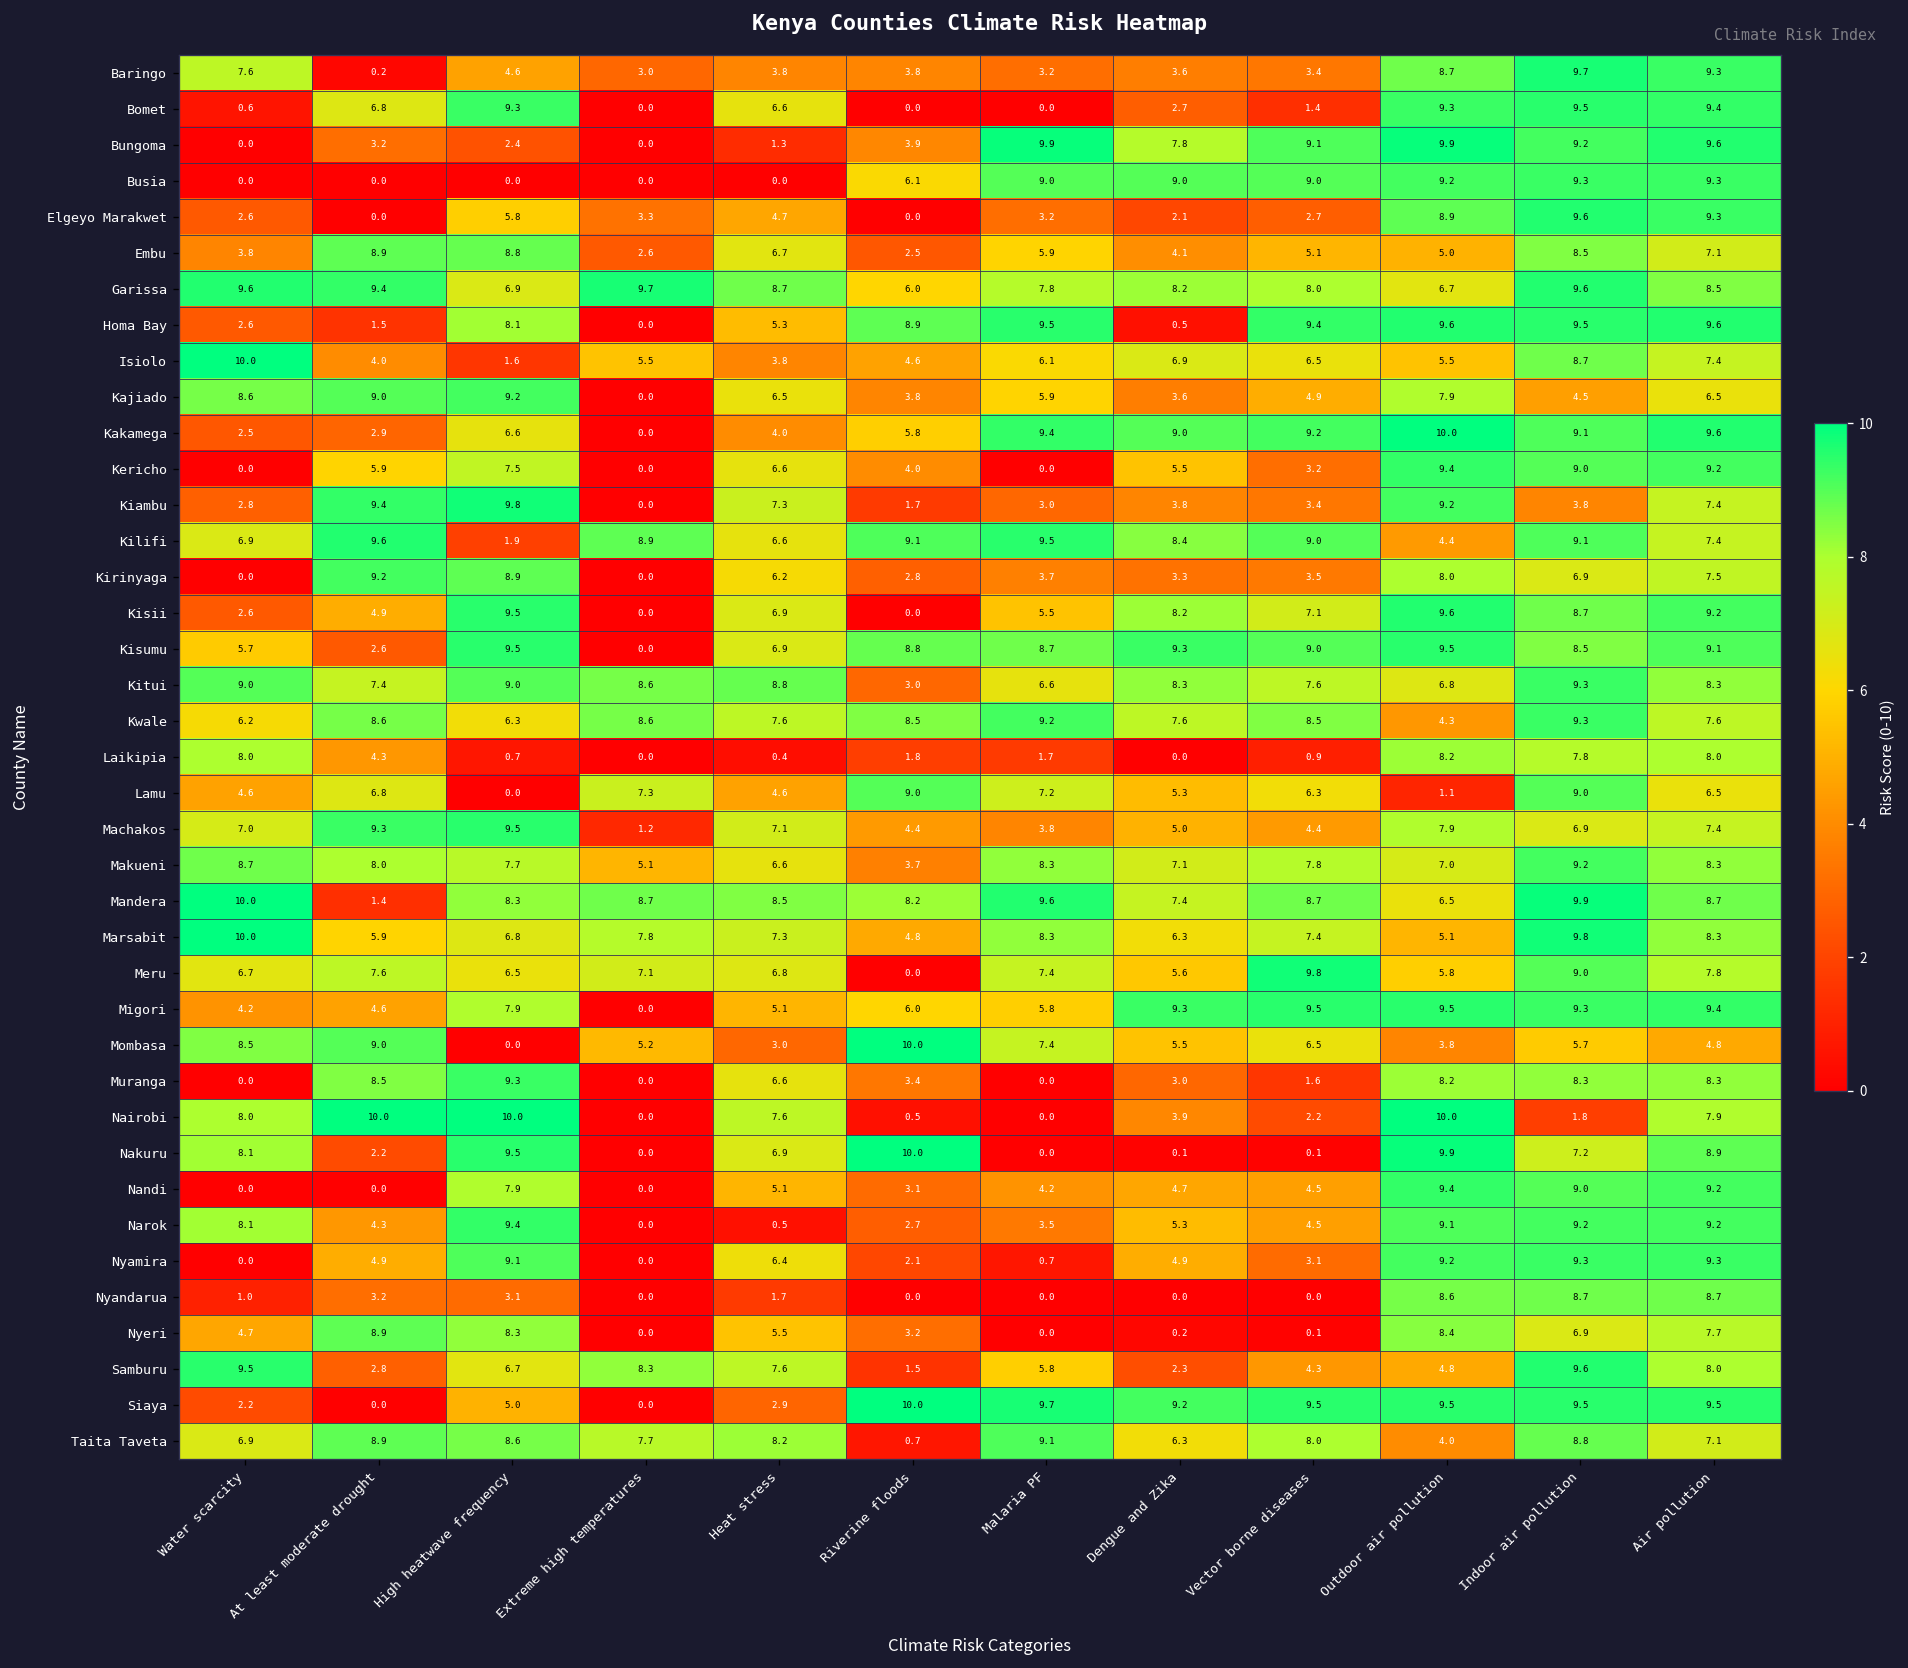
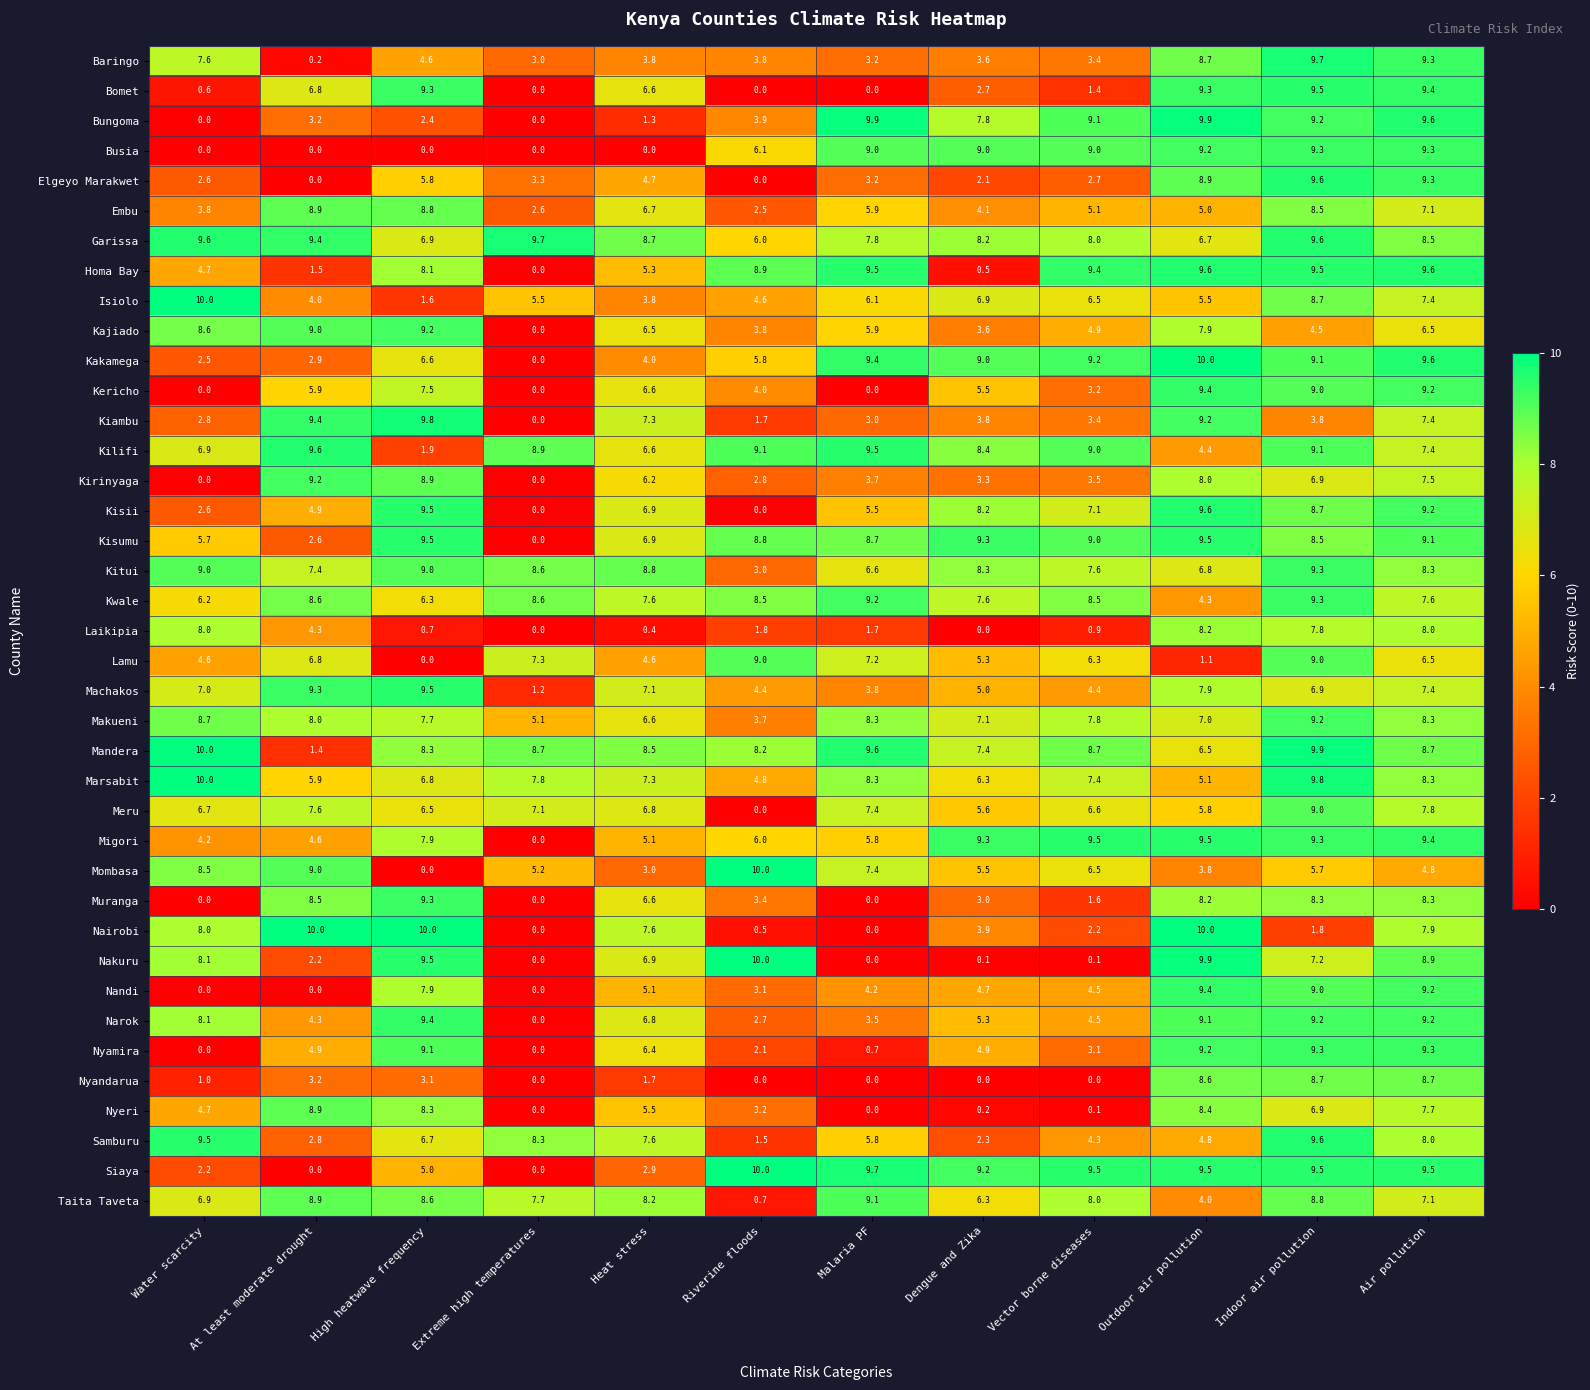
Homa Bay, Water scarcity: 2.6 -> 4.7
Meru, Vector borne diseases: 9.8 -> 6.6
Narok, Heat stress: 0.5 -> 6.8
